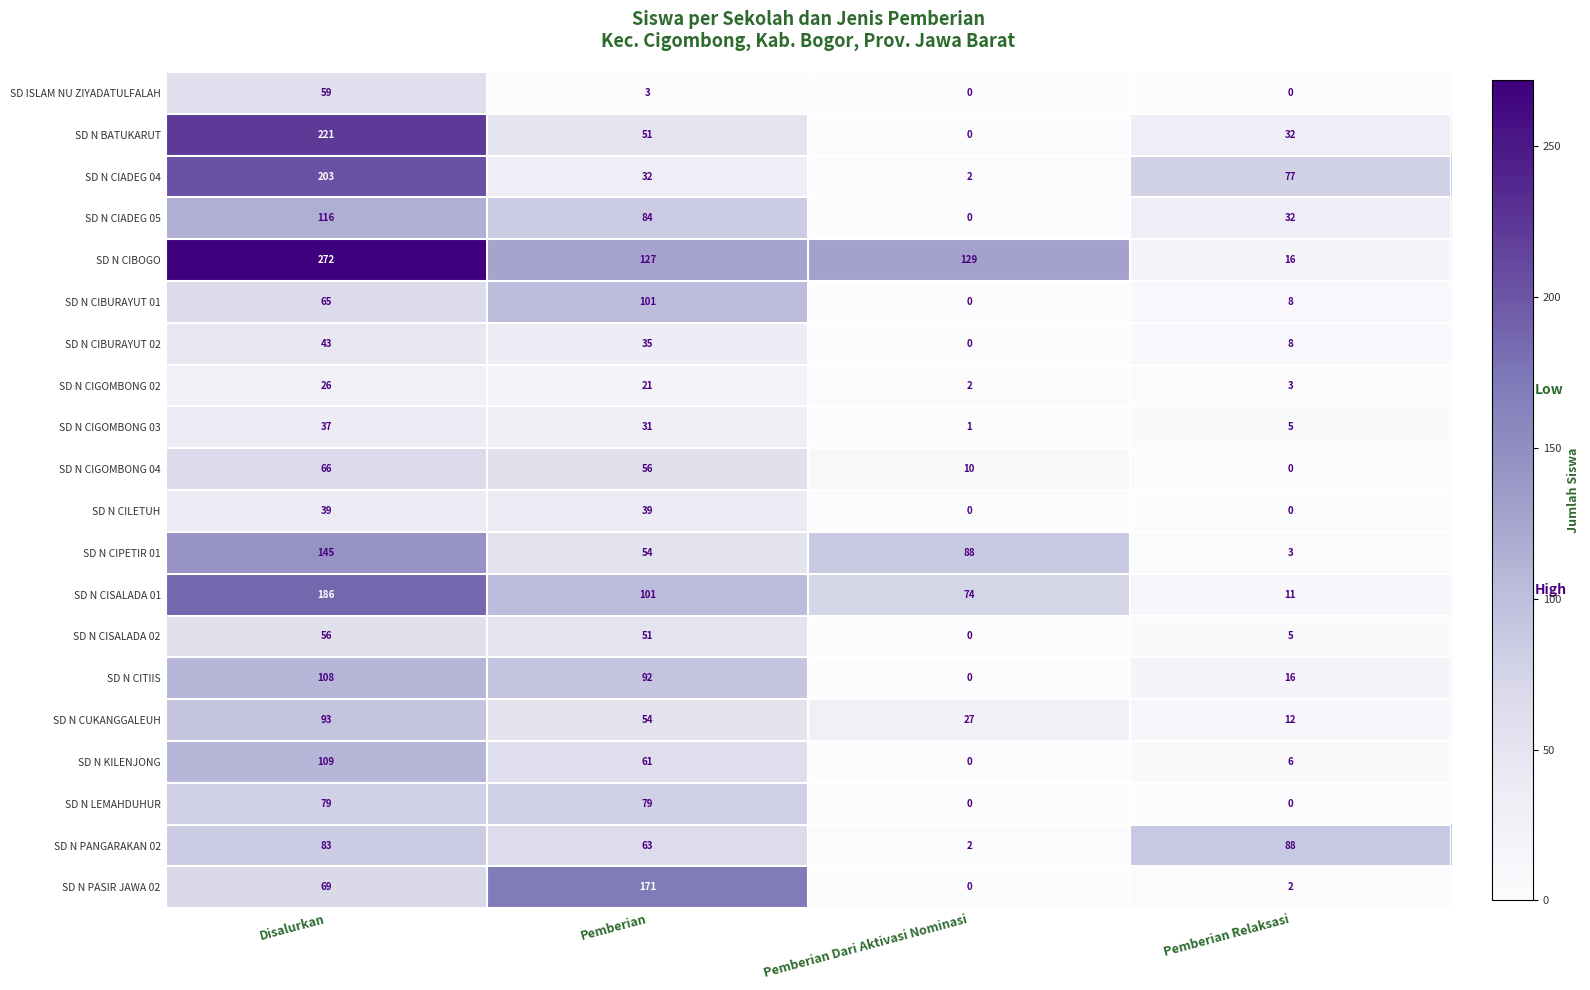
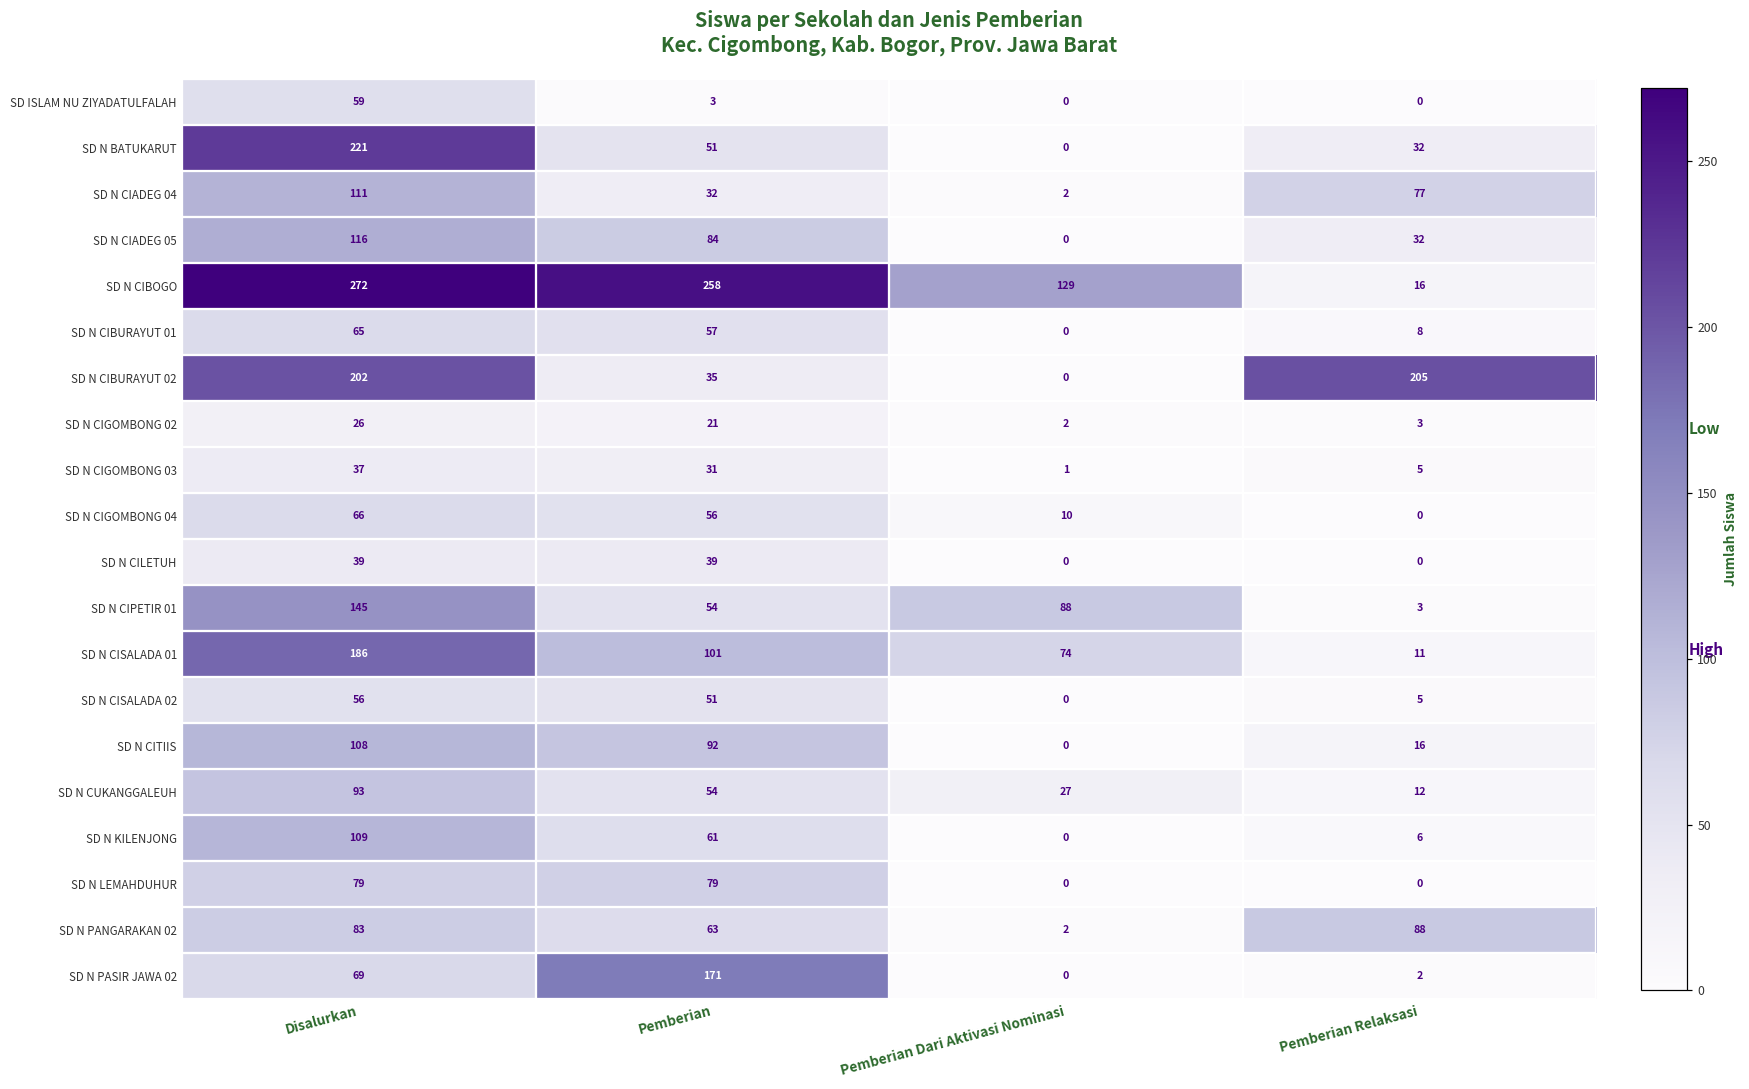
SD N CIADEG 04, Disalurkan: 203 -> 111
SD N CIBOGO, Pemberian: 127 -> 258
SD N CIBURAYUT 01, Pemberian: 101 -> 57
SD N CIBURAYUT 02, Disalurkan: 43 -> 202
SD N CIBURAYUT 02, Pemberian Relaksasi: 8 -> 205
